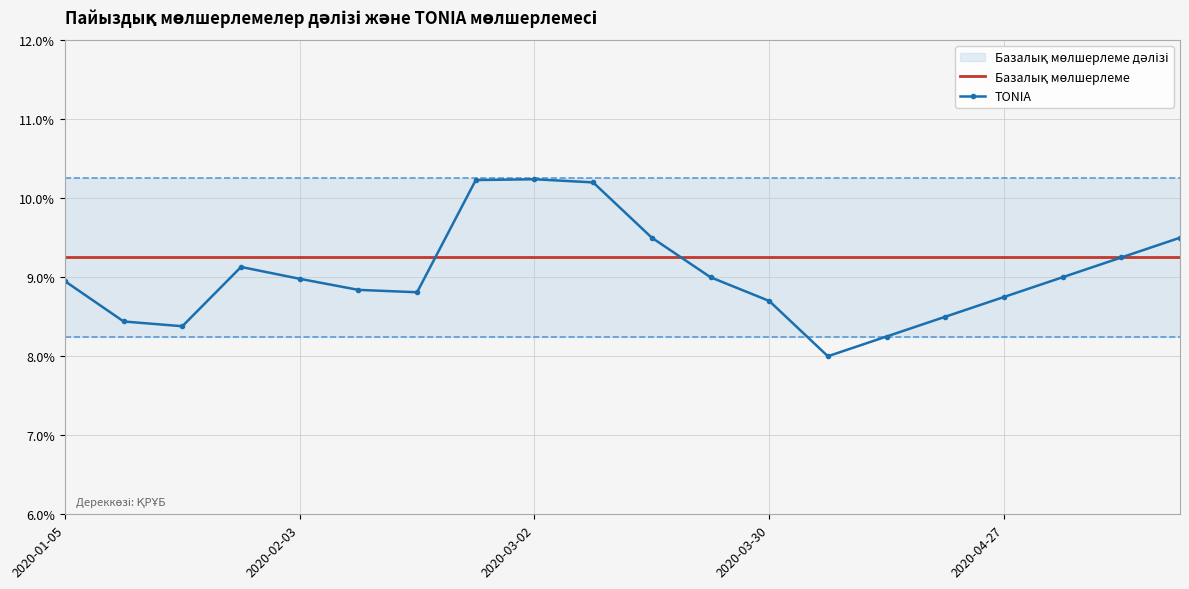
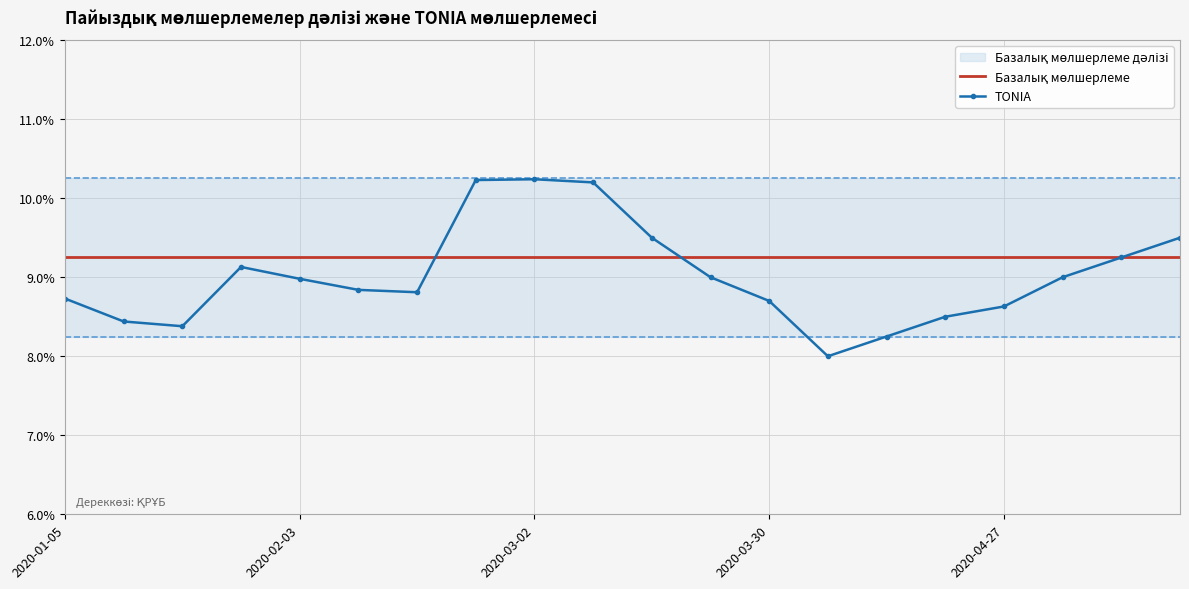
TONIA, 2020-01-05: 9.0% -> 8.7%
TONIA, 2020-04-27: 8.8% -> 8.6%
